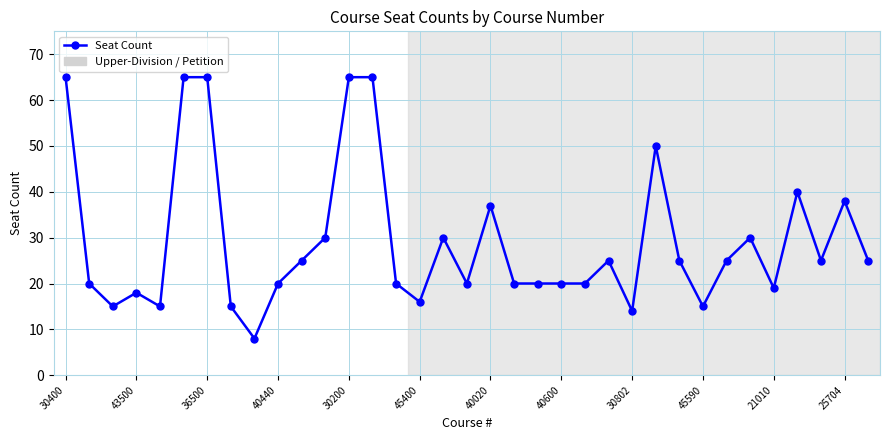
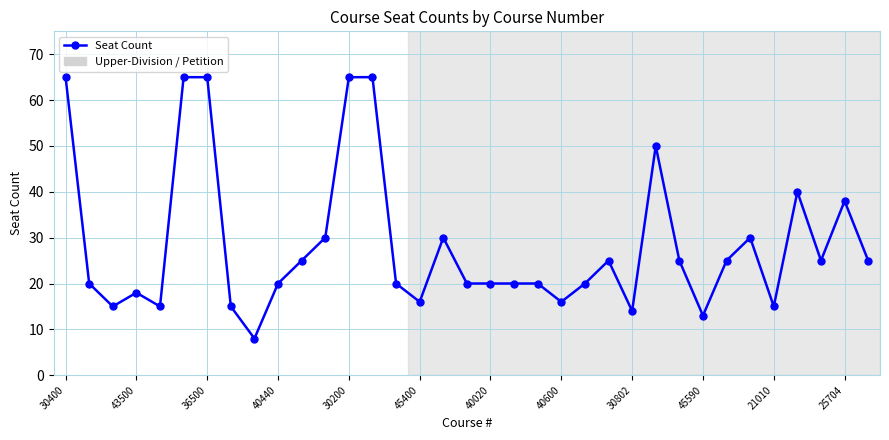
40020: 37 -> 20
40600: 20 -> 16
45590: 15 -> 13
21010: 19 -> 15
